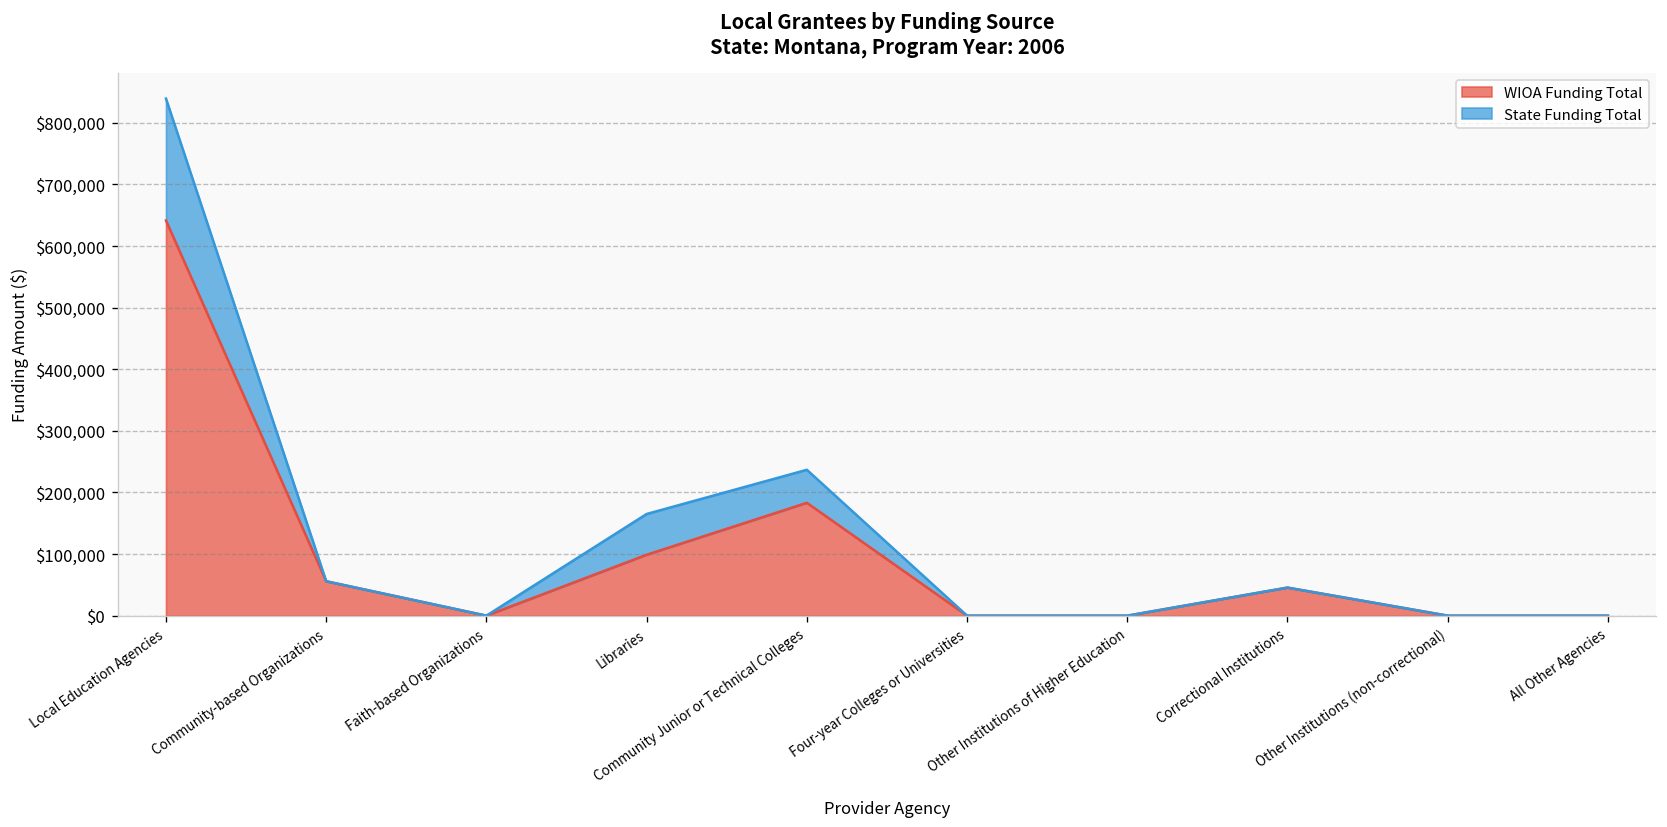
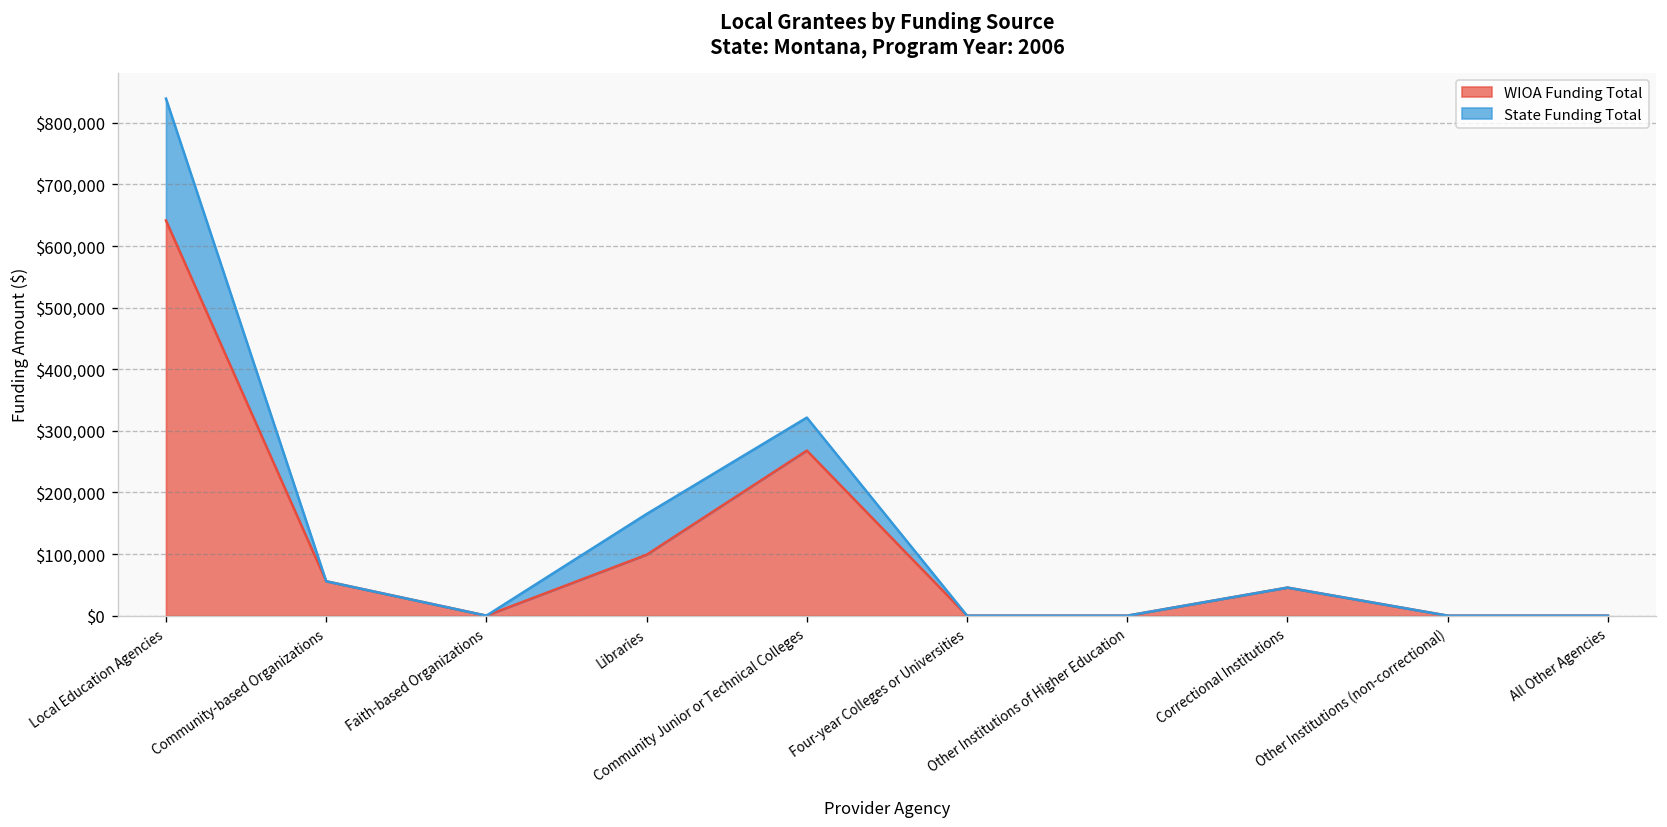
WIOA Funding Total, Community Junior or Technical Colleges: $180,000 -> $270,000
